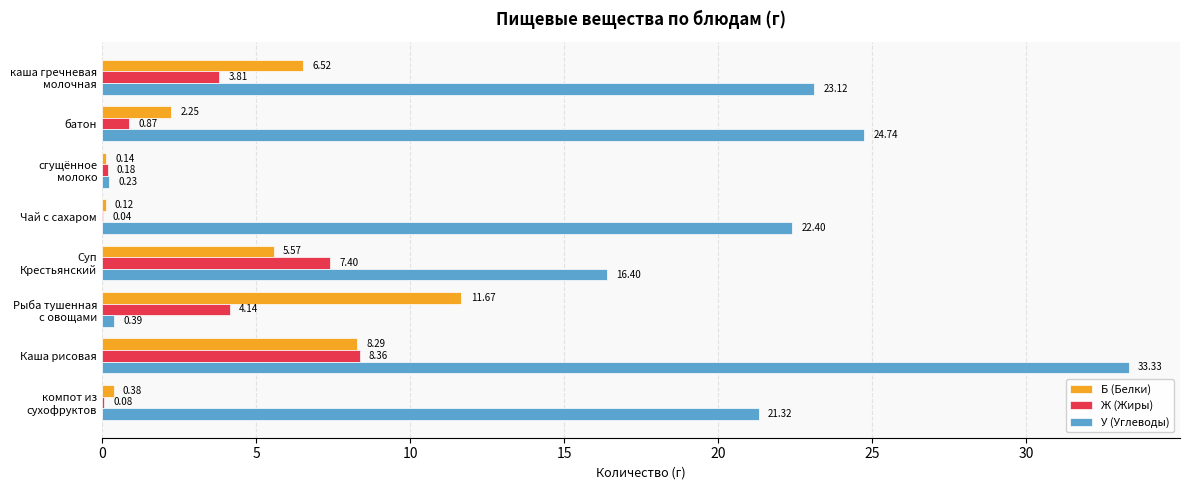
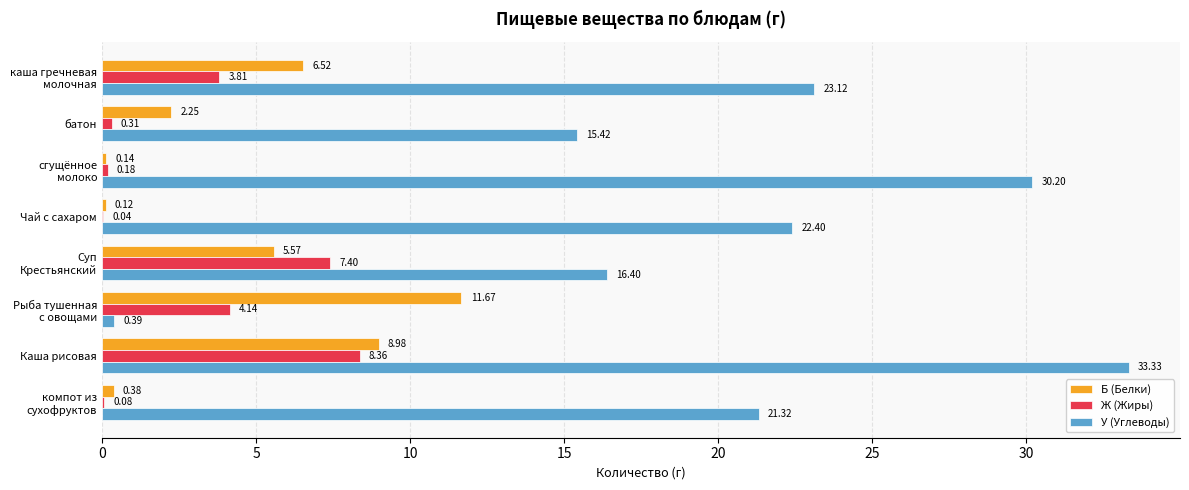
Ж (Жиры), батон: 0.87 -> 0.31
У (Углеводы), батон: 24.74 -> 15.42
У (Углеводы), сгущённое молоко: 0.23 -> 30.20
Б (Белки), Каша рисовая: 8.29 -> 8.98
